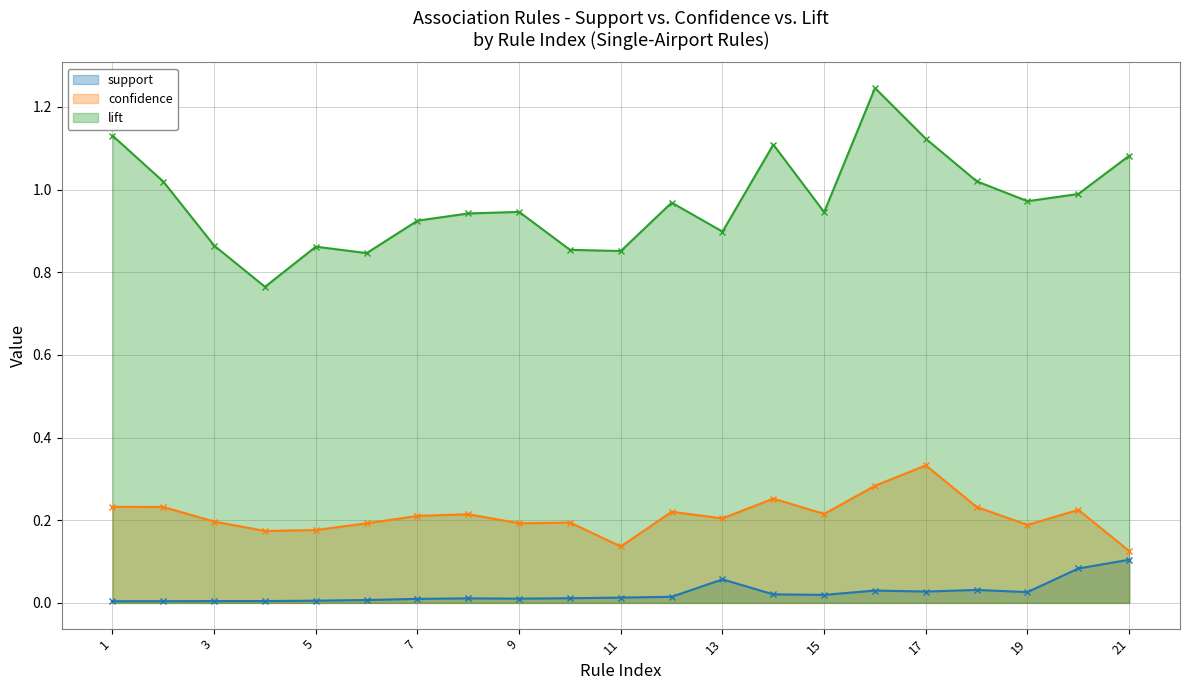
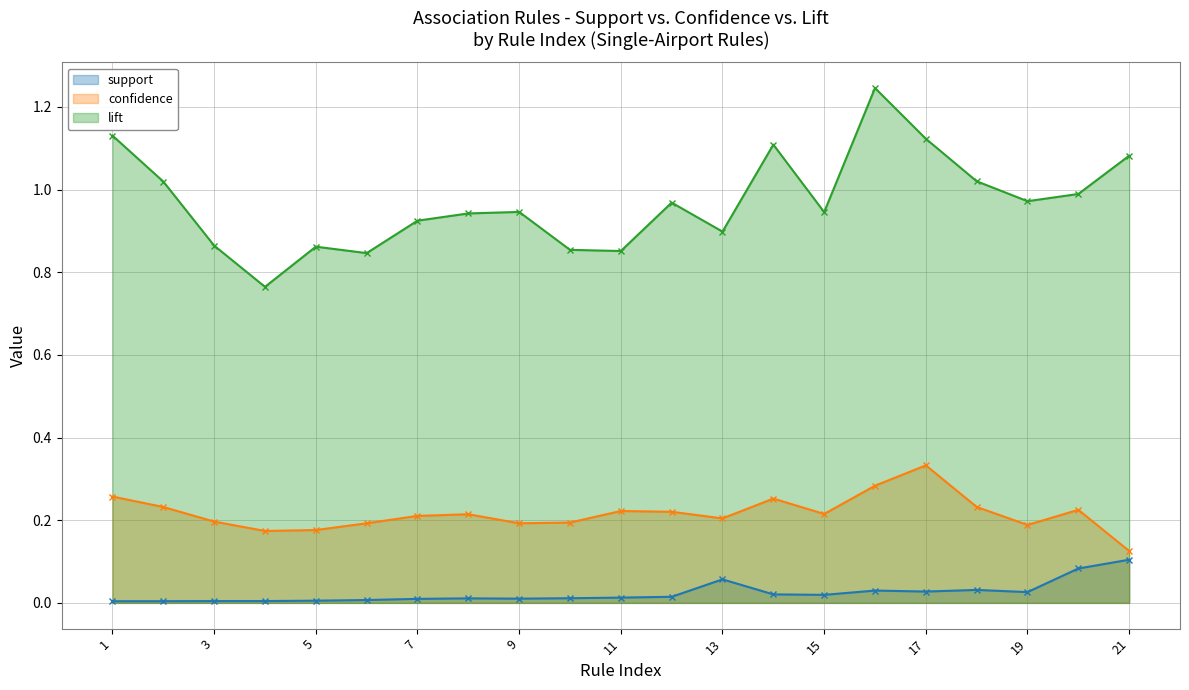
confidence, 1: 0.23 -> 0.26
confidence, 11: 0.14 -> 0.22
